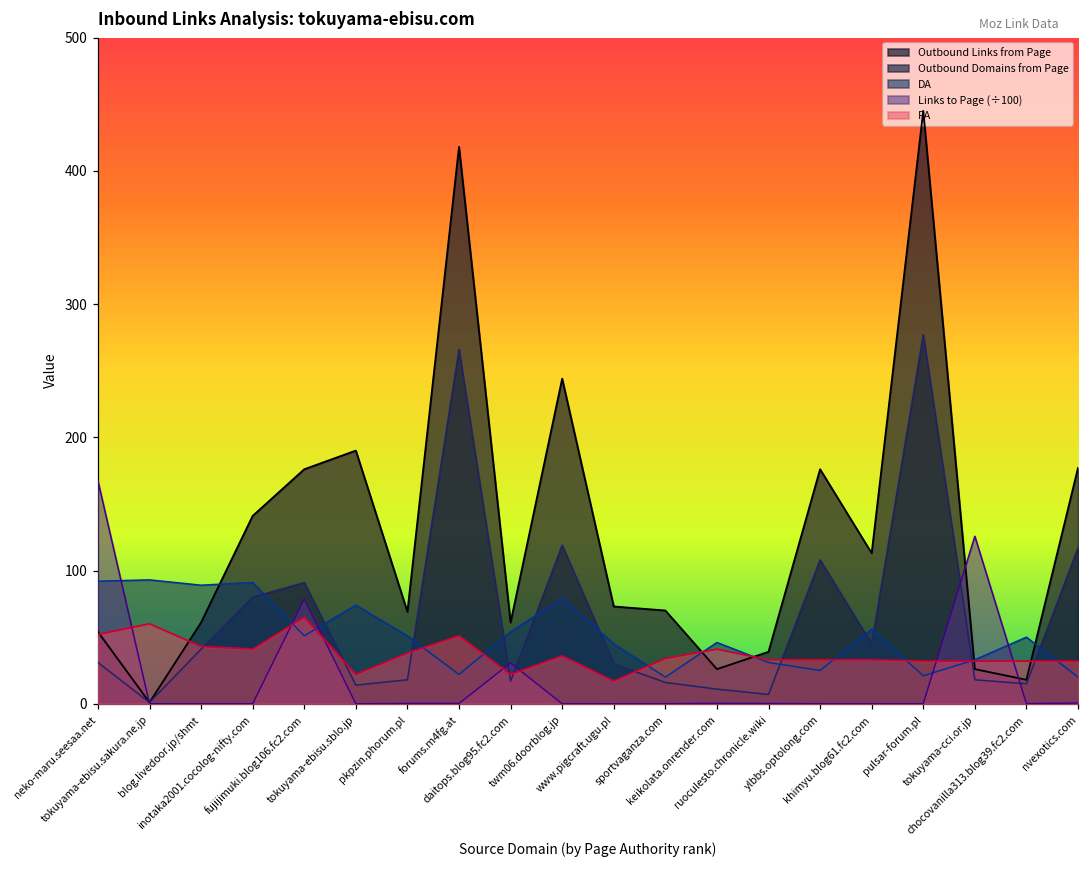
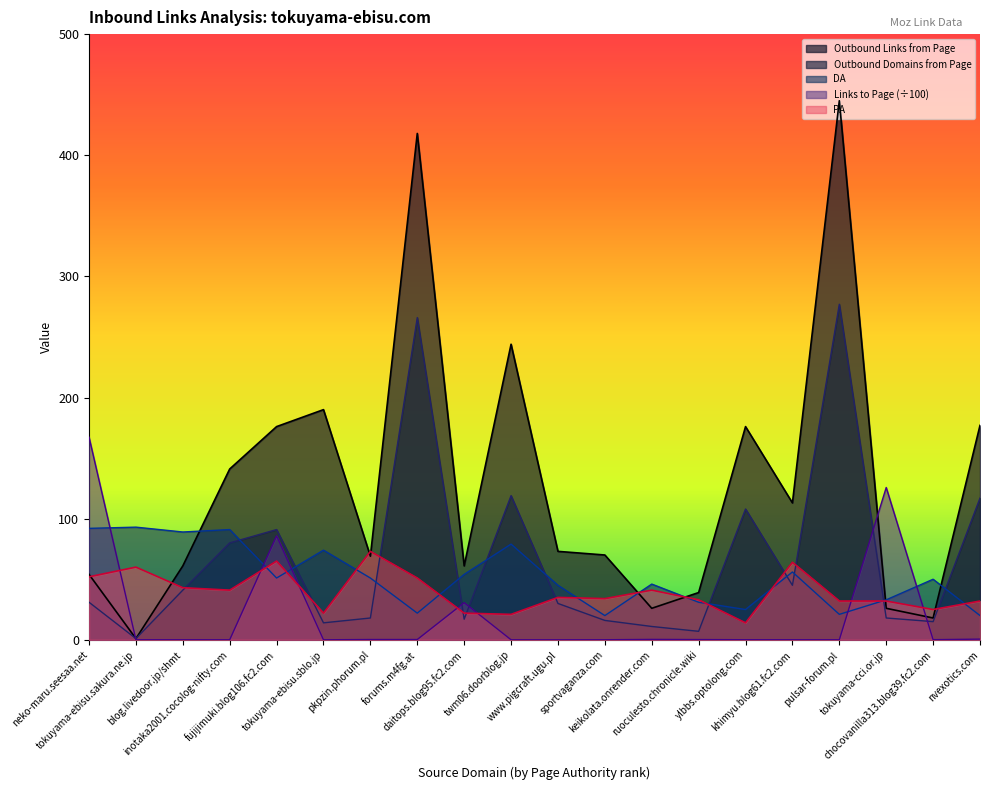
Links to Page (÷100), fujijimuki.blog106.fc2.com: 79 -> 86
PA, pkpzin.phorum.pl: 38 -> 73
PA, twm06.doorblog.jp: 36 -> 21
PA, www.pigcraft.ugu.pl: 17 -> 35
PA, ylbbs.optolong.com: 33 -> 14
PA, khimyu.blog61.fc2.com: 33 -> 64
PA, chocovanilla313.blog39.fc2.com: 32 -> 25
